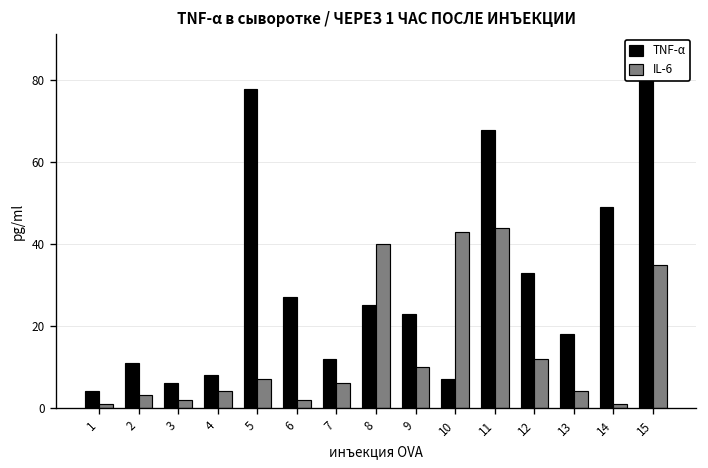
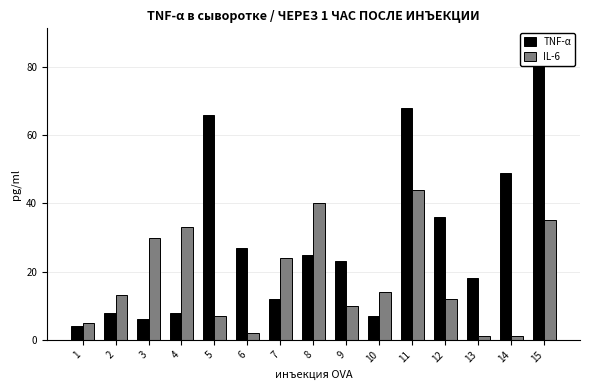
IL-6, 1: 1 -> 5
TNF-α, 2: 11 -> 8
IL-6, 2: 3 -> 13
IL-6, 3: 2 -> 30
IL-6, 4: 4 -> 33
TNF-α, 5: 78 -> 66
IL-6, 7: 6 -> 24
IL-6, 10: 43 -> 14
TNF-α, 12: 33 -> 36
IL-6, 13: 4 -> 1
